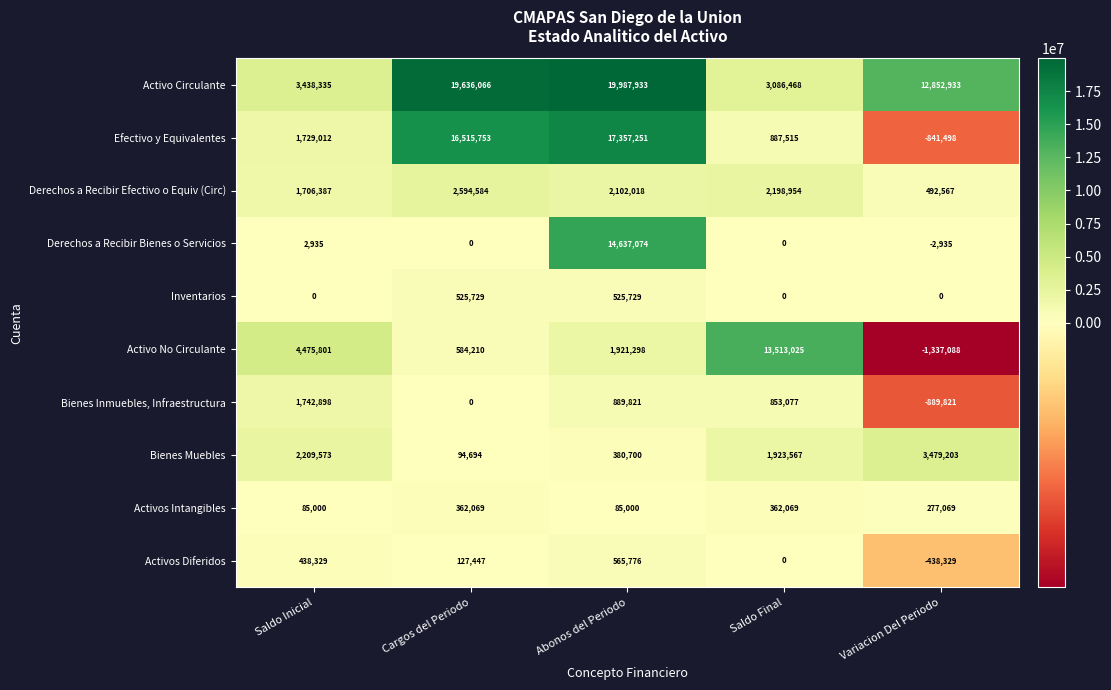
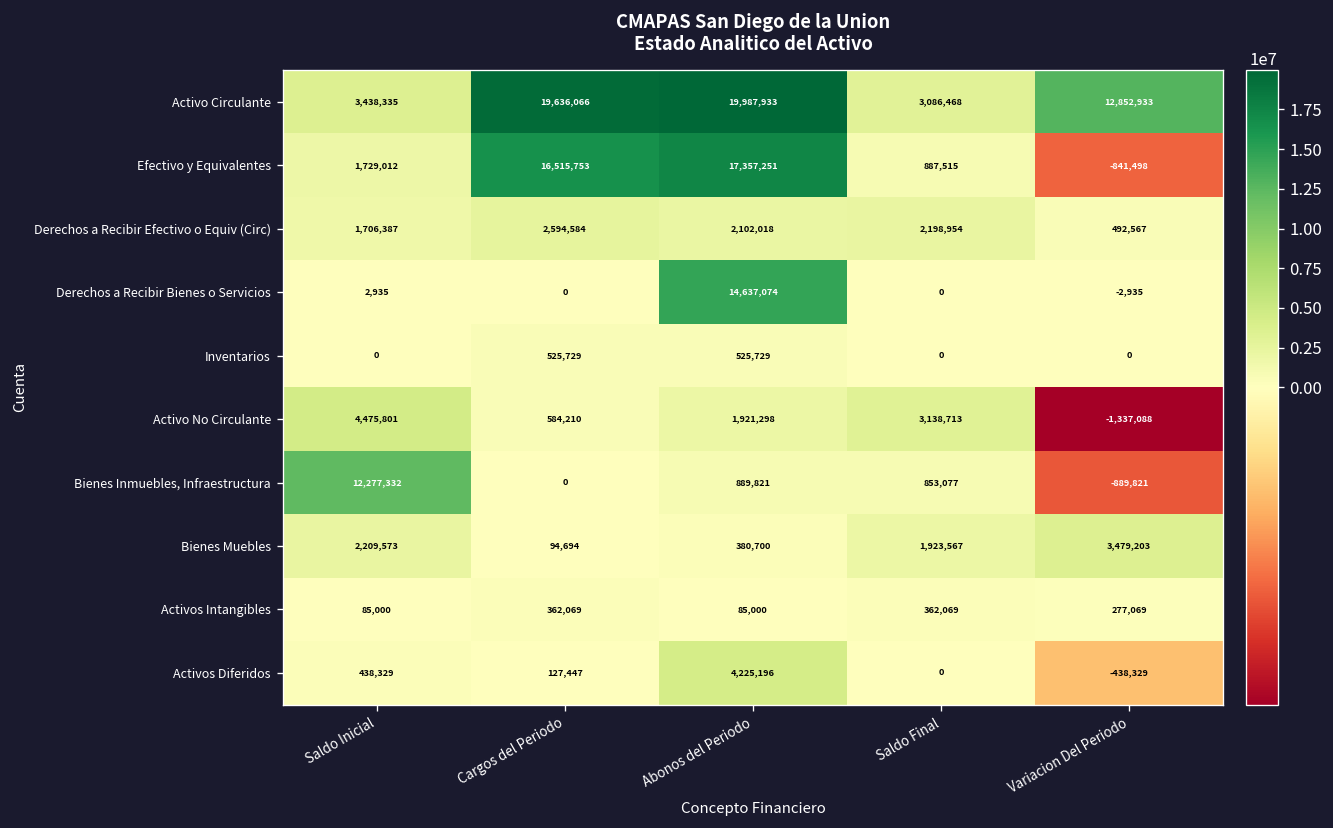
Activo No Circulante, Saldo Final: 13,513,025 -> 3,138,713
Bienes Inmuebles, Infraestructura, Saldo Inicial: 1,742,898 -> 12,277,332
Activos Diferidos, Abonos del Periodo: 565,776 -> 4,225,196
